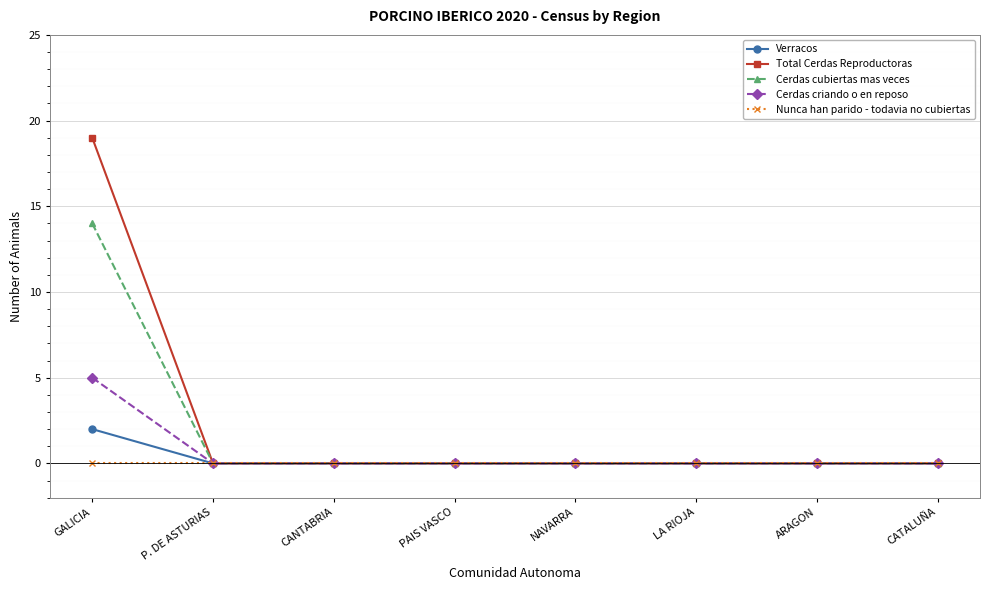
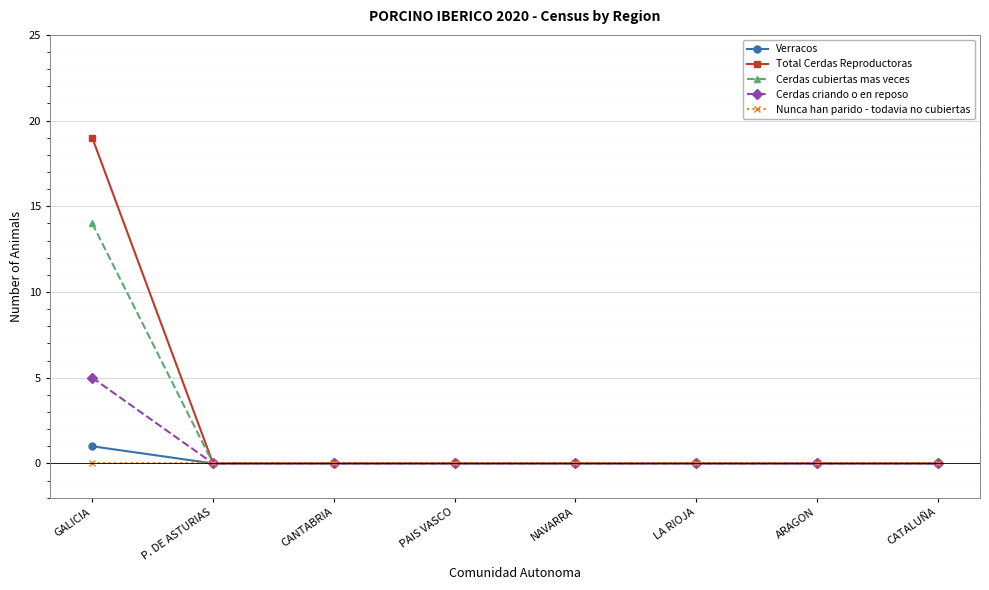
Verracos, GALICIA: 2 -> 1
